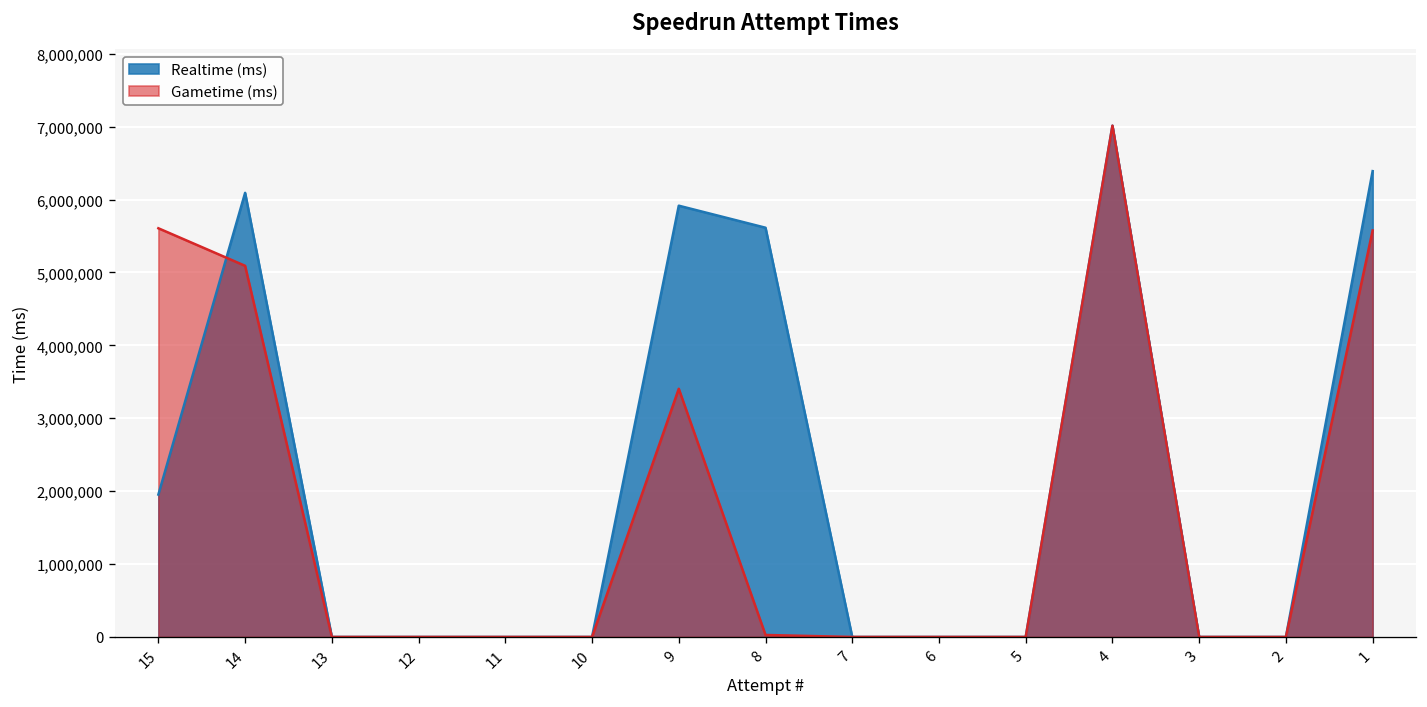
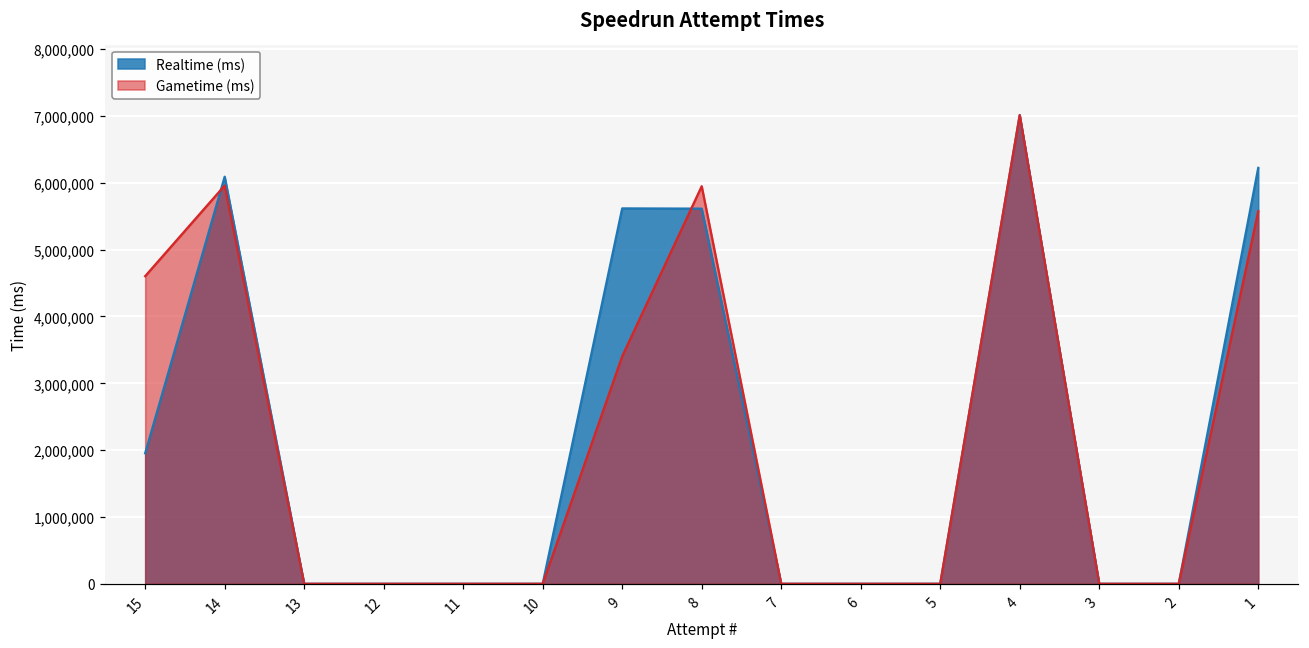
Gametime (ms), 15: 5,600,000 -> 4,600,000
Gametime (ms), 14: 5,100,000 -> 6,000,000
Realtime (ms), 9: 5,900,000 -> 5,600,000
Gametime (ms), 8: 0 -> 5,900,000
Realtime (ms), 1: 6,400,000 -> 6,200,000
